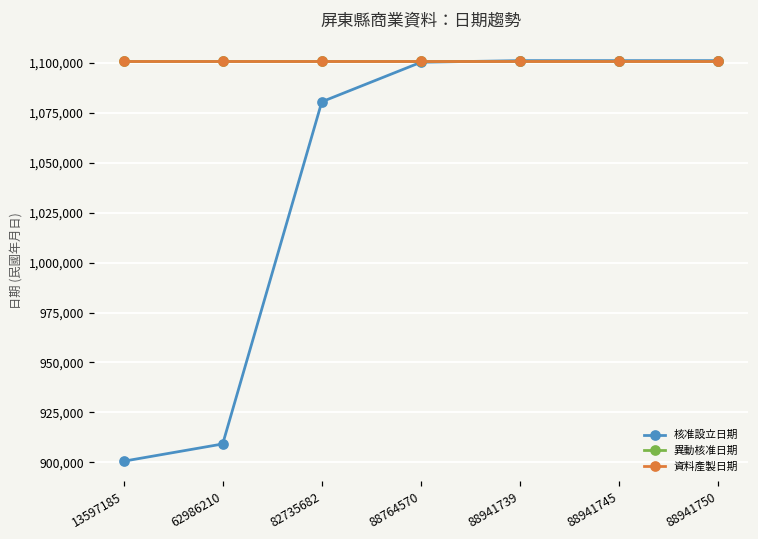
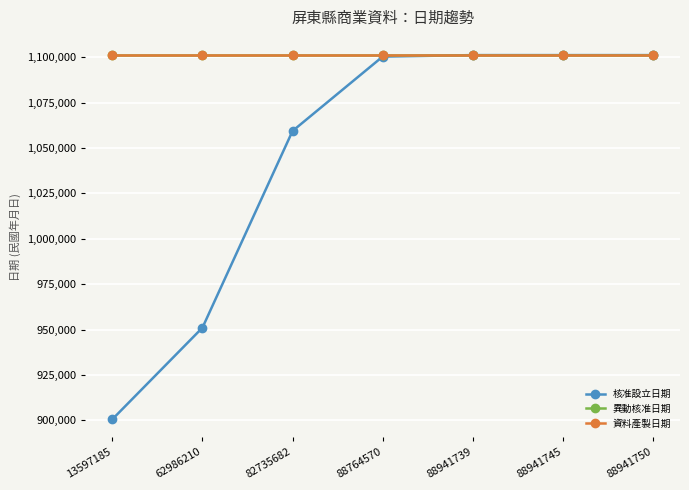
核准設立日期, 62986210: 909,000 -> 951,000
核准設立日期, 82735682: 1,081,000 -> 1,059,000
